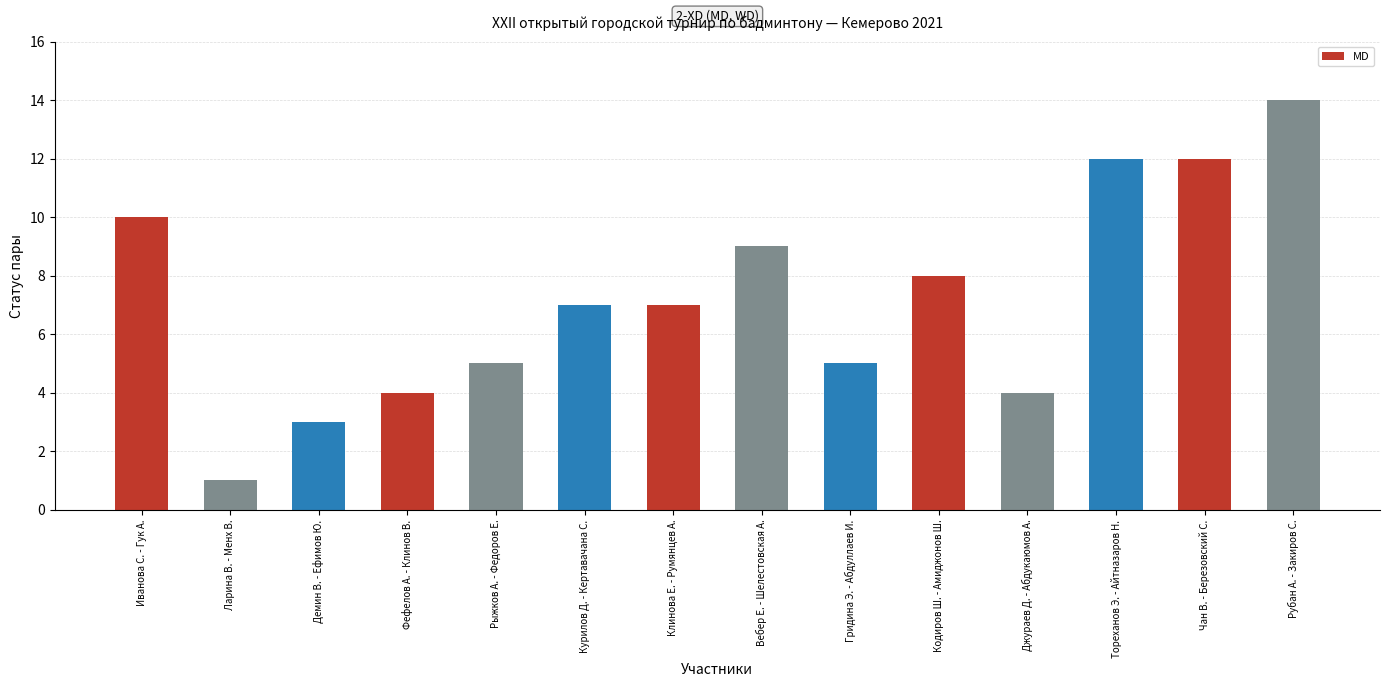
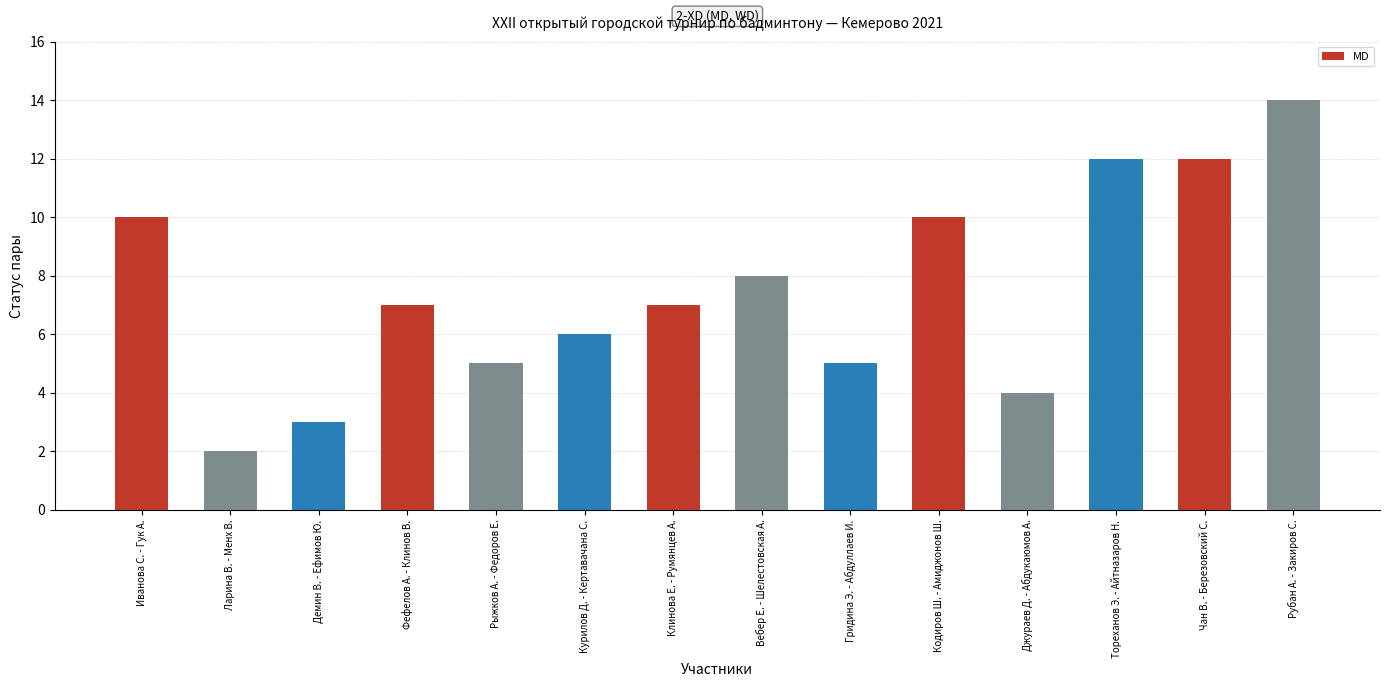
Ларина В. - Менх В.: 1 -> 2
Фефелов А. - Клинов В.: 4 -> 7
Курилов Д. - Кертавачана С.: 7 -> 6
Вебер Е. - Шелестовская А.: 9 -> 8
Кодиров Ш. - Амиджонов Ш.: 8 -> 10
